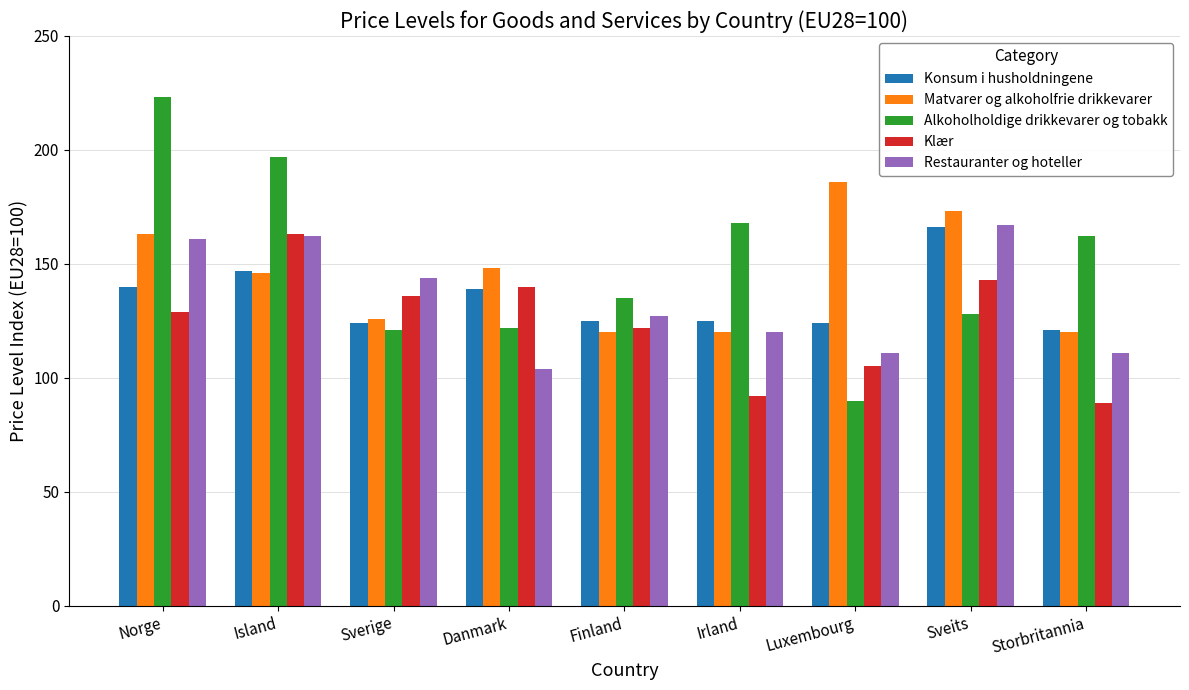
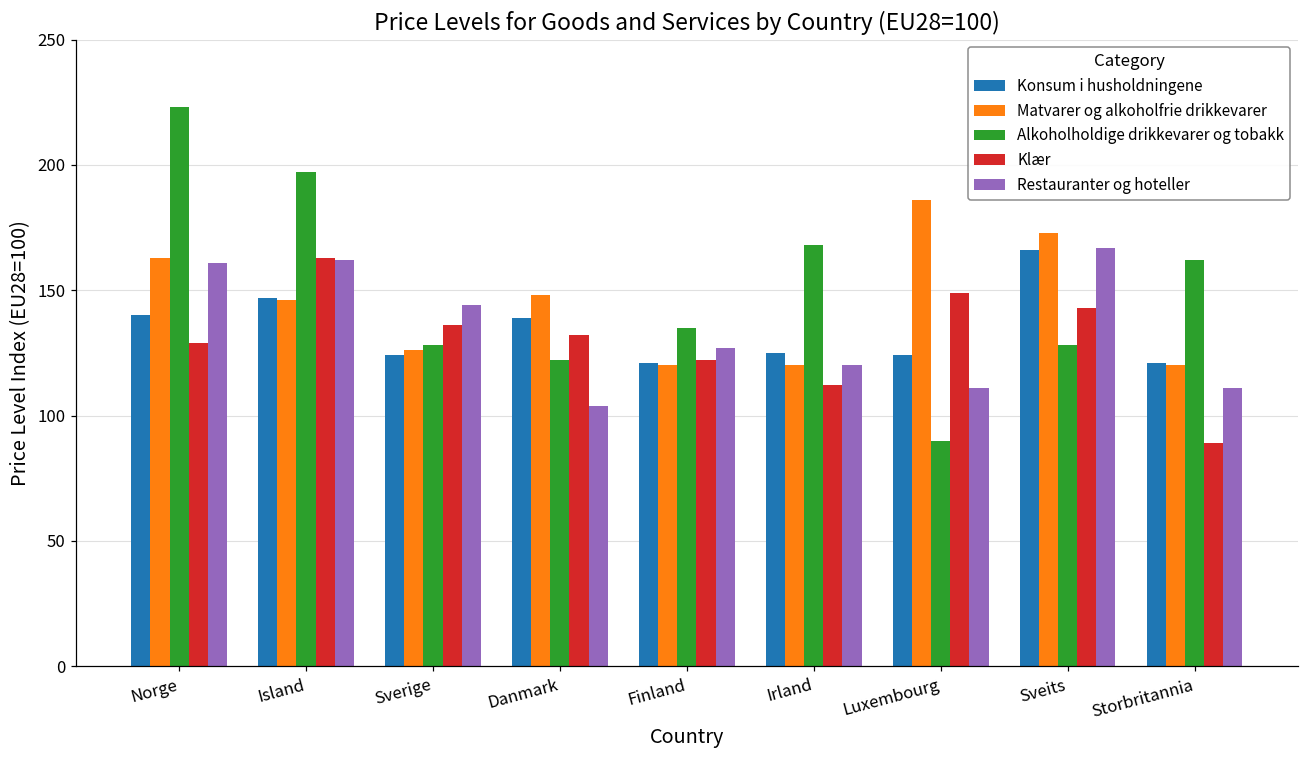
Alkoholholdige drikkevarer og tobakk, Sverige: 121 -> 128
Klær, Danmark: 140 -> 132
Konsum i husholdningene, Finland: 125 -> 121
Klær, Irland: 92 -> 112
Klær, Luxembourg: 105 -> 149
